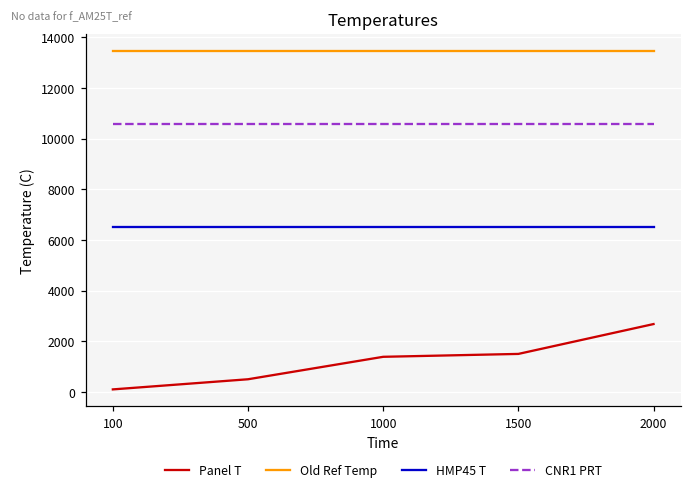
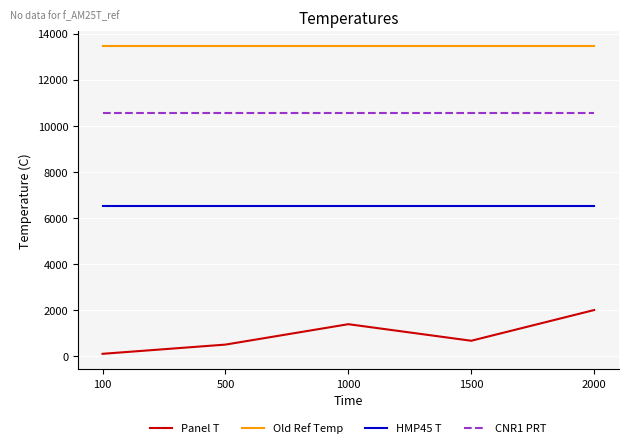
Panel T, 1500: 1500 -> 700
Panel T, 2000: 2700 -> 2000
